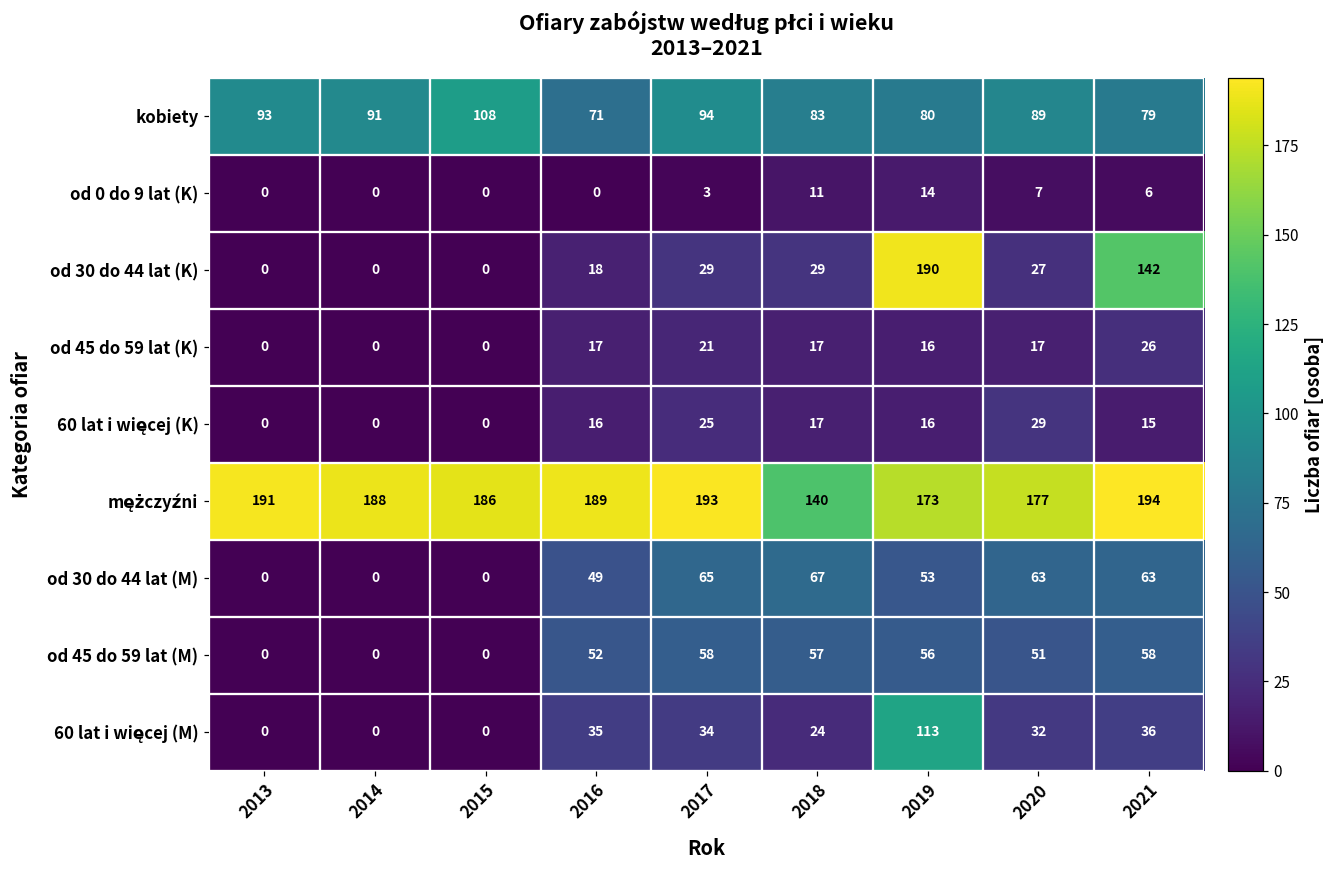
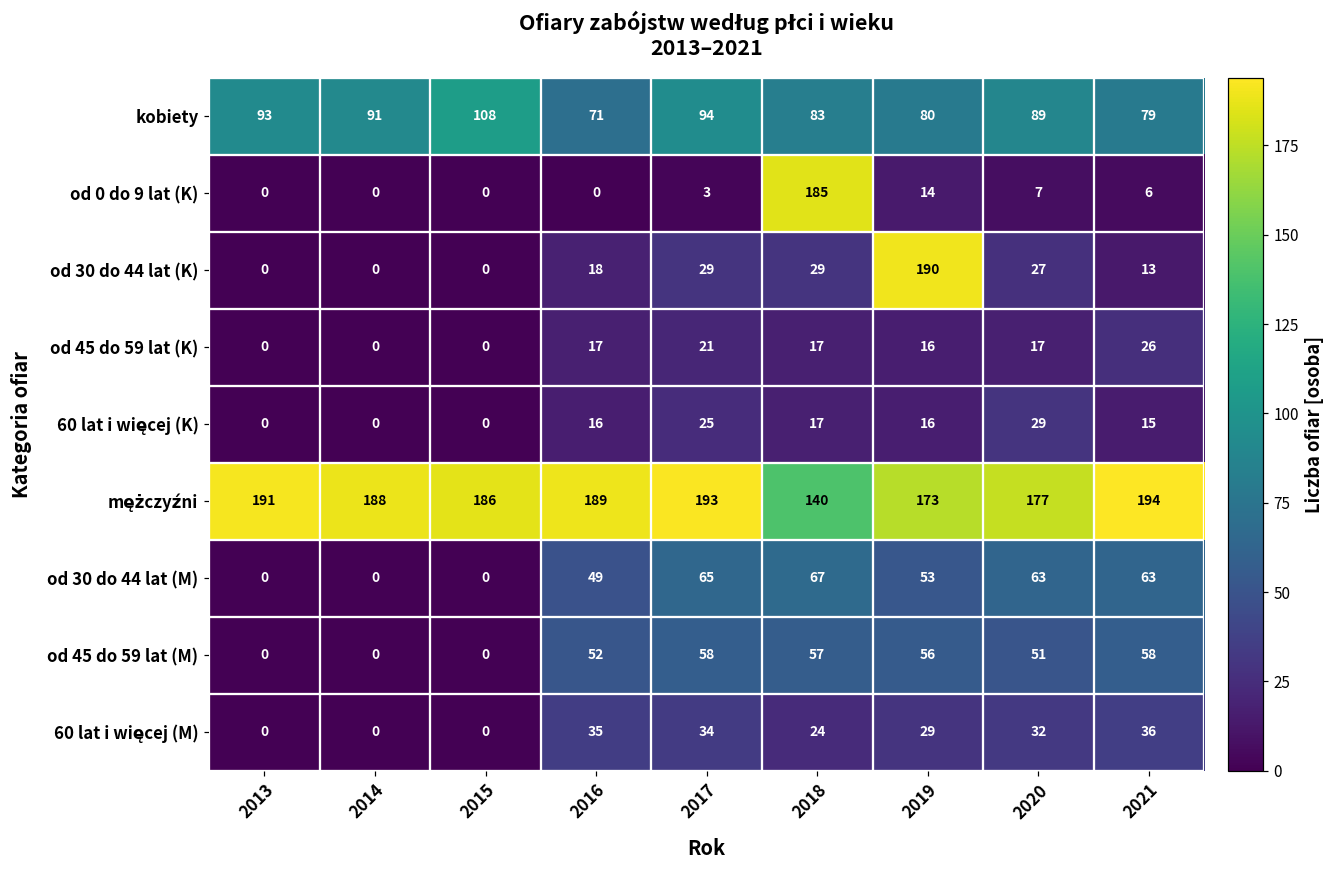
od 0 do 9 lat (K), 2018: 11 -> 185
od 30 do 44 lat (K), 2021: 142 -> 13
60 lat i więcej (M), 2019: 113 -> 29
